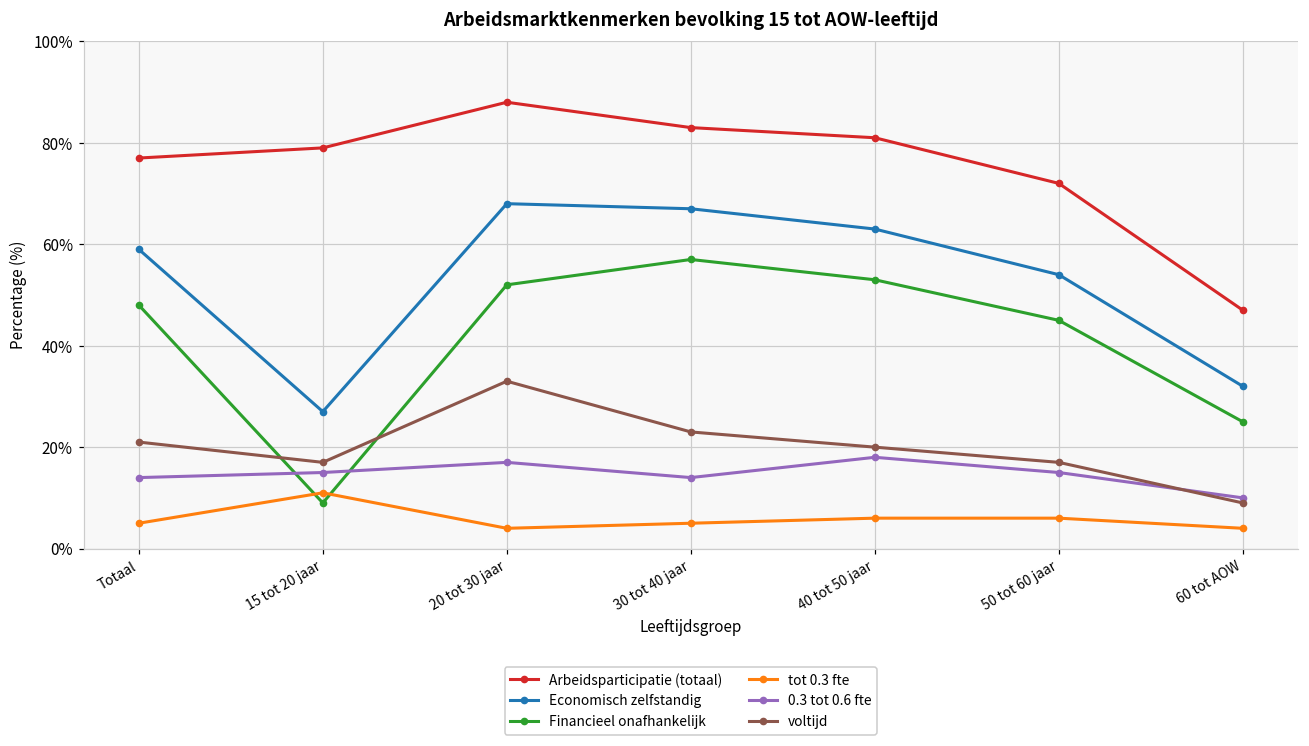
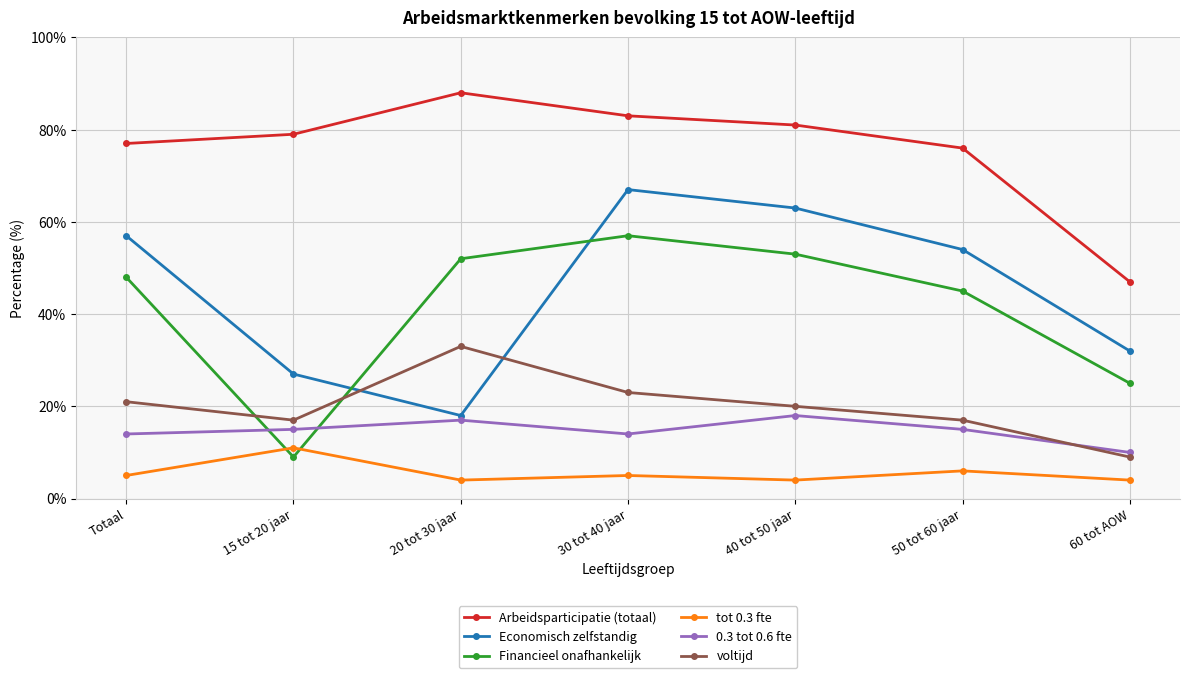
Economisch zelfstandig, Totaal: 59% -> 57%
Economisch zelfstandig, 20 tot 30 jaar: 68% -> 18%
tot 0.3 fte, 40 tot 50 jaar: 6% -> 4%
Arbeidsparticipatie (totaal), 50 tot 60 jaar: 72% -> 76%
